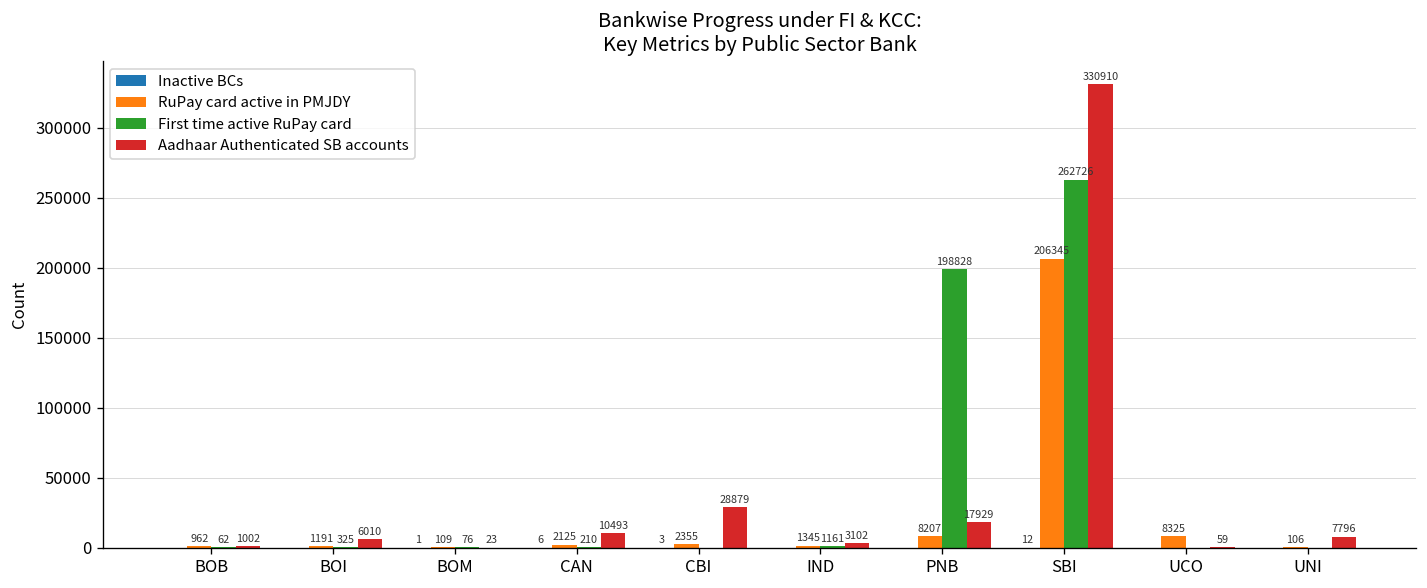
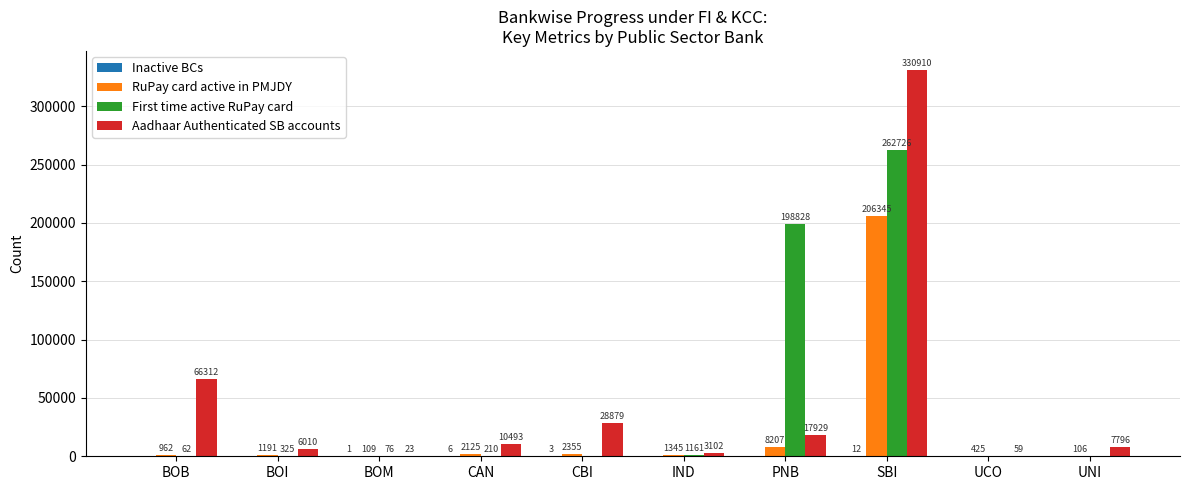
Aadhaar Authenticated SB accounts, BOB: 1002 -> 66312
RuPay card active in PMJDY, UCO: 8325 -> 425
